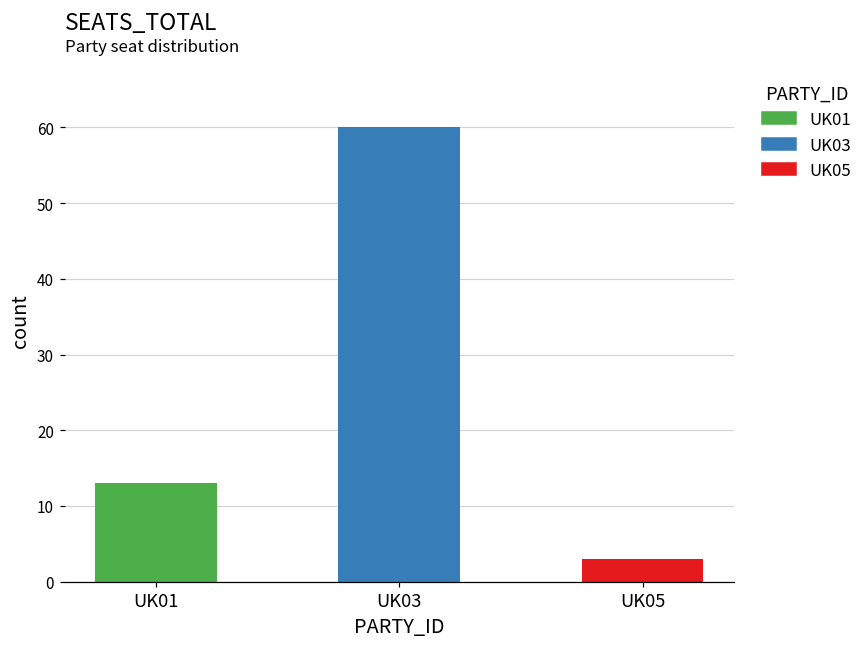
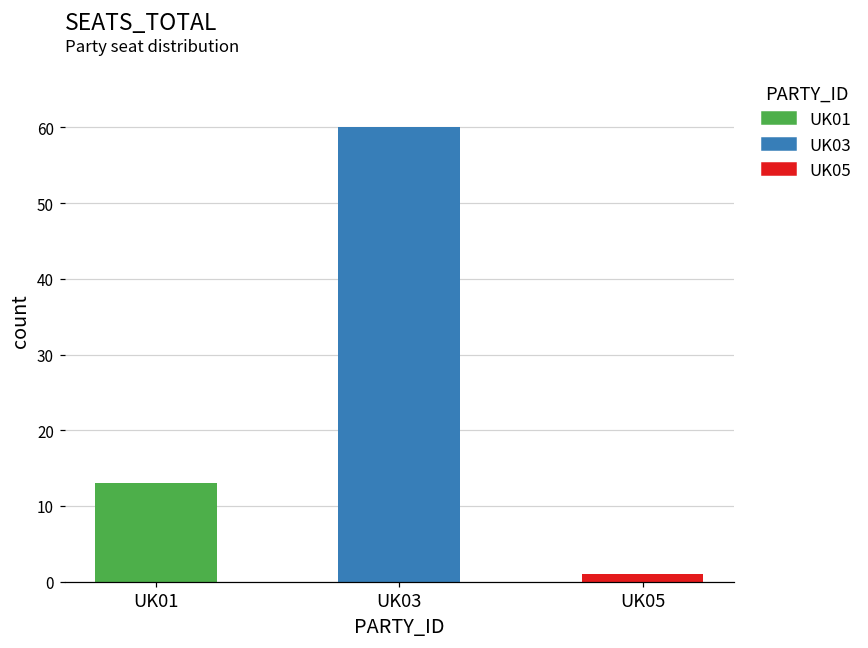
UK05: 3 -> 1
